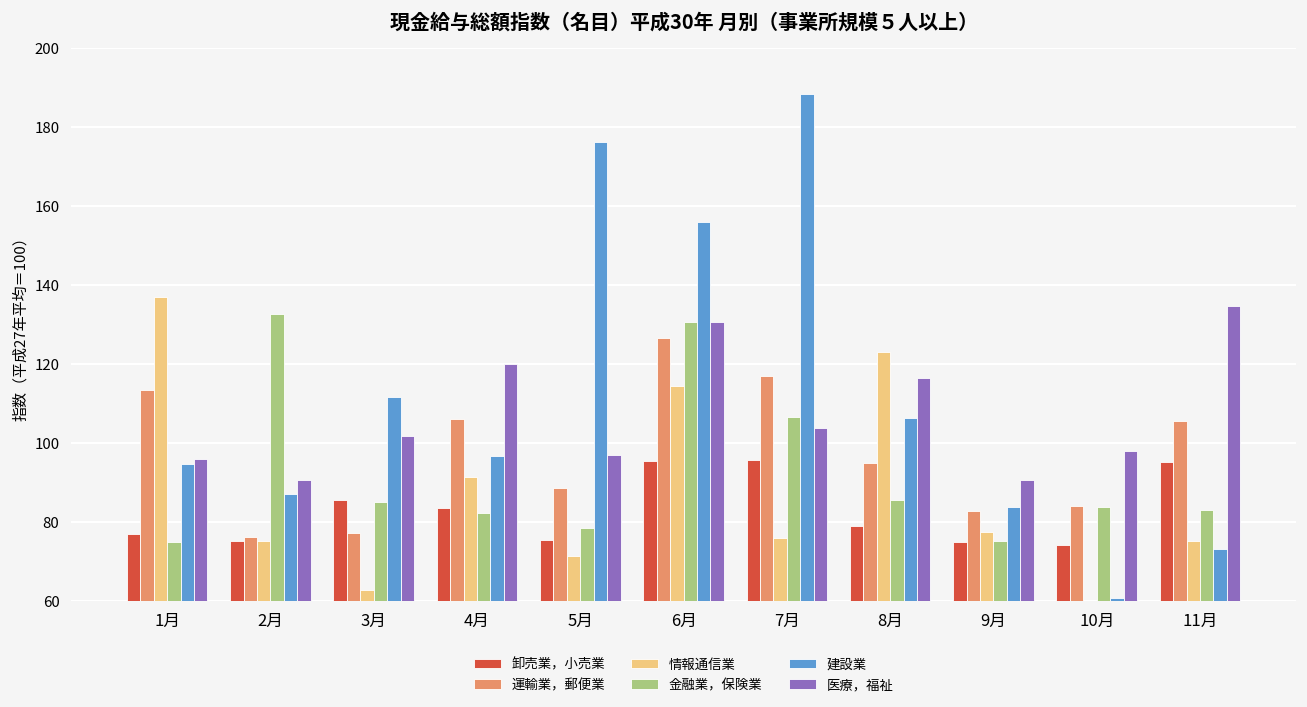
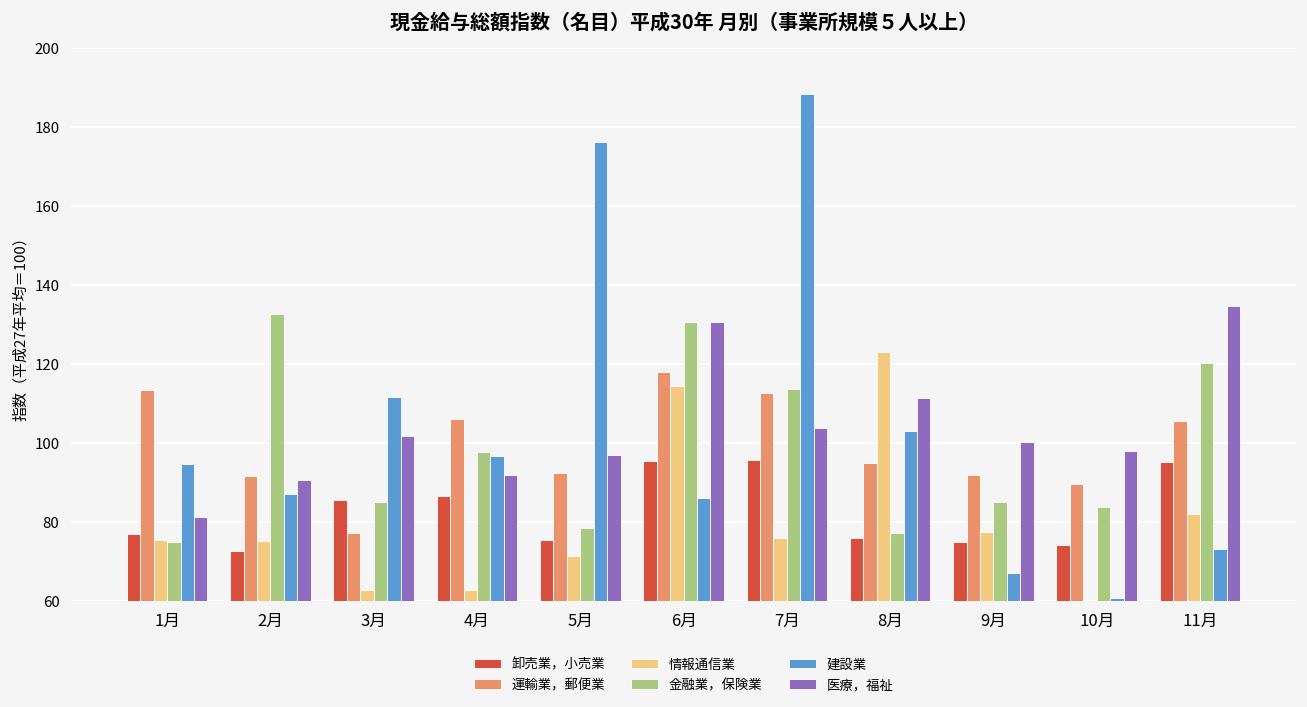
情報通信業, 1月: 137 -> 75
医療，福祉, 1月: 96 -> 81
卸売業，小売業, 2月: 75 -> 73
運輸業，郵便業, 2月: 76 -> 92
卸売業，小売業, 4月: 84 -> 86
情報通信業, 4月: 91 -> 63
金融業，保険業, 4月: 82 -> 98
医療，福祉, 4月: 120 -> 92
運輸業，郵便業, 5月: 89 -> 92
運輸業，郵便業, 6月: 127 -> 118
建設業, 6月: 156 -> 86
運輸業，郵便業, 7月: 117 -> 113
金融業，保険業, 7月: 107 -> 114
卸売業，小売業, 8月: 79 -> 76
金融業，保険業, 8月: 86 -> 77
建設業, 8月: 106 -> 103
医療，福祉, 8月: 117 -> 111
運輸業，郵便業, 9月: 83 -> 92
金融業，保険業, 9月: 75 -> 85
建設業, 9月: 84 -> 67
医療，福祉, 9月: 91 -> 100
運輸業，郵便業, 10月: 84 -> 90
情報通信業, 11月: 75 -> 82
金融業，保険業, 11月: 83 -> 120
